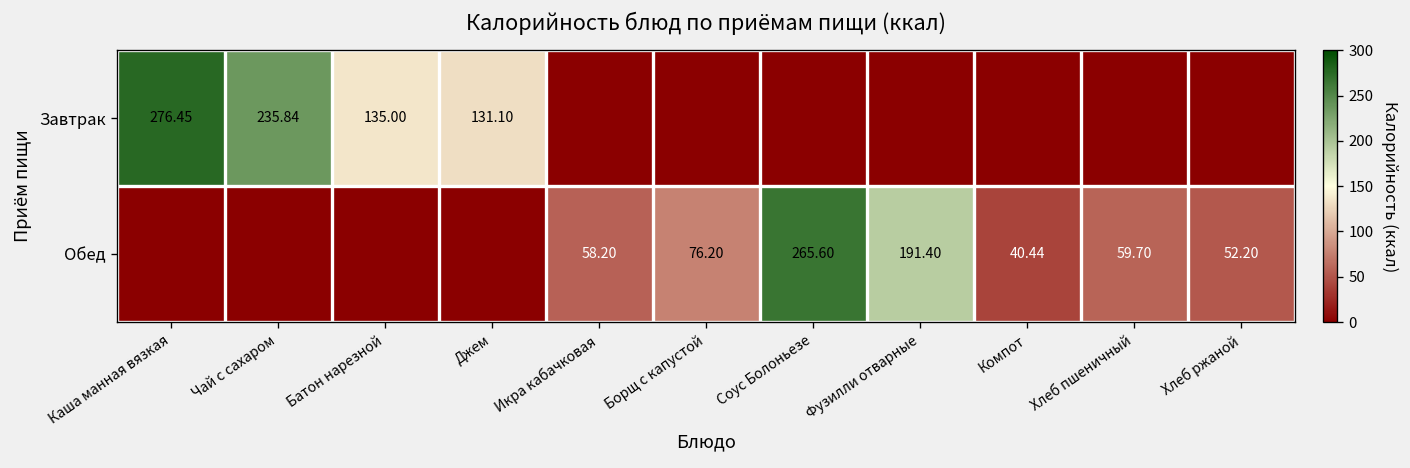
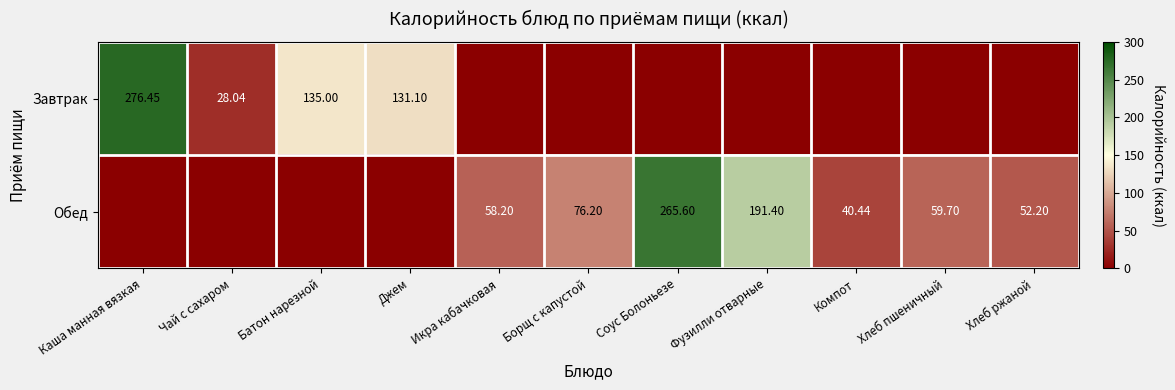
Завтрак, Чай с сахаром: 235.84 -> 28.04
